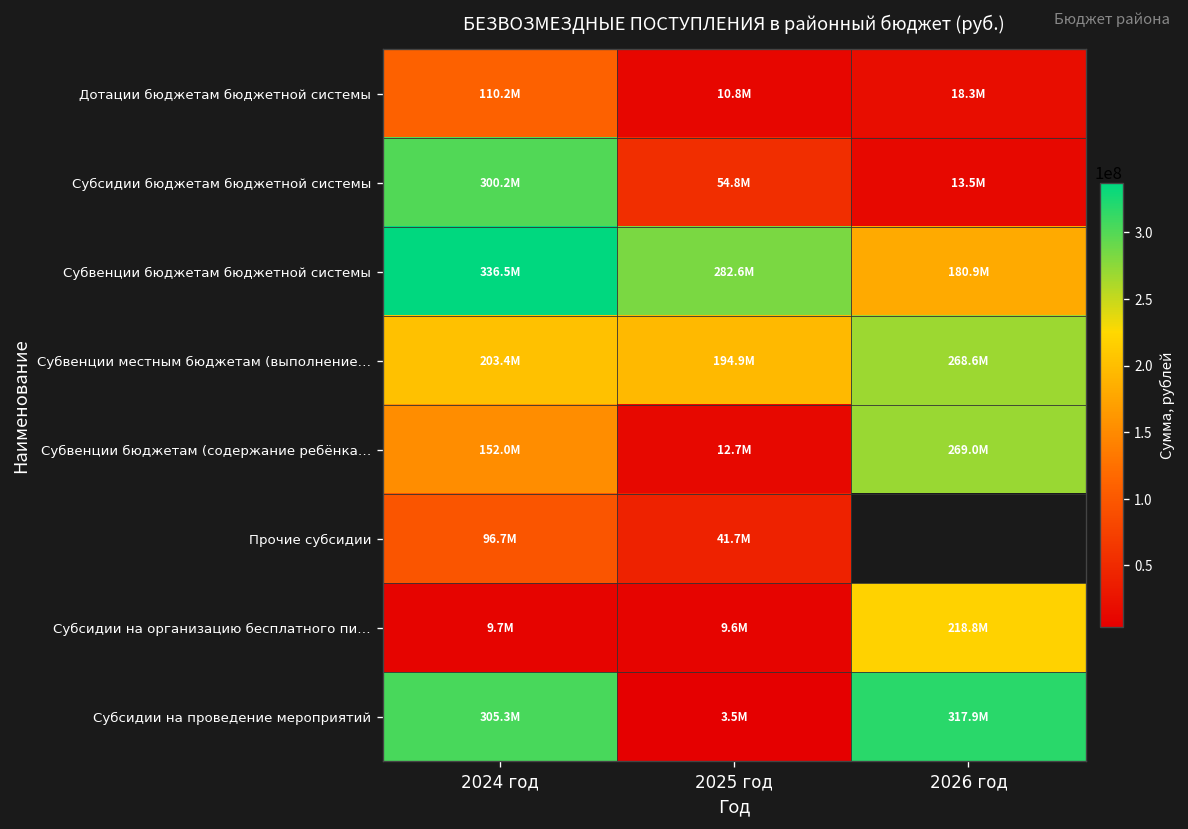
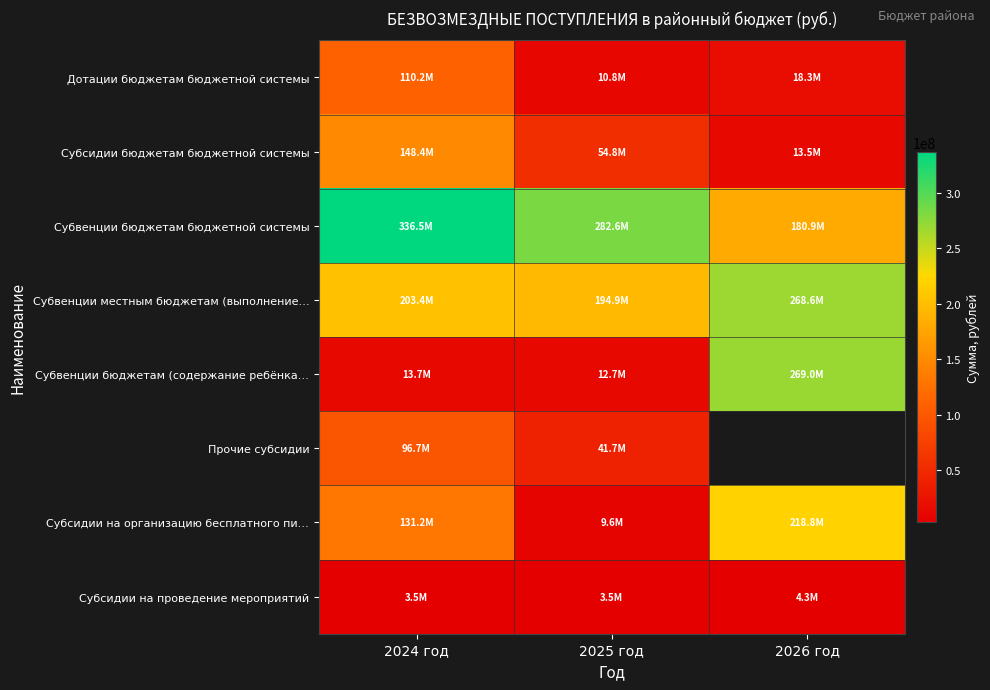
Субсидии бюджетам бюджетной системы, 2024 год: 300.2M -> 148.4M
Субвенции бюджетам (содержание ребёнка…, 2024 год: 152.0M -> 13.7M
Субсидии на организацию бесплатного пи…, 2024 год: 9.7M -> 131.2M
Субсидии на проведение мероприятий, 2024 год: 305.3M -> 3.5M
Субсидии на проведение мероприятий, 2026 год: 317.9M -> 4.3M
